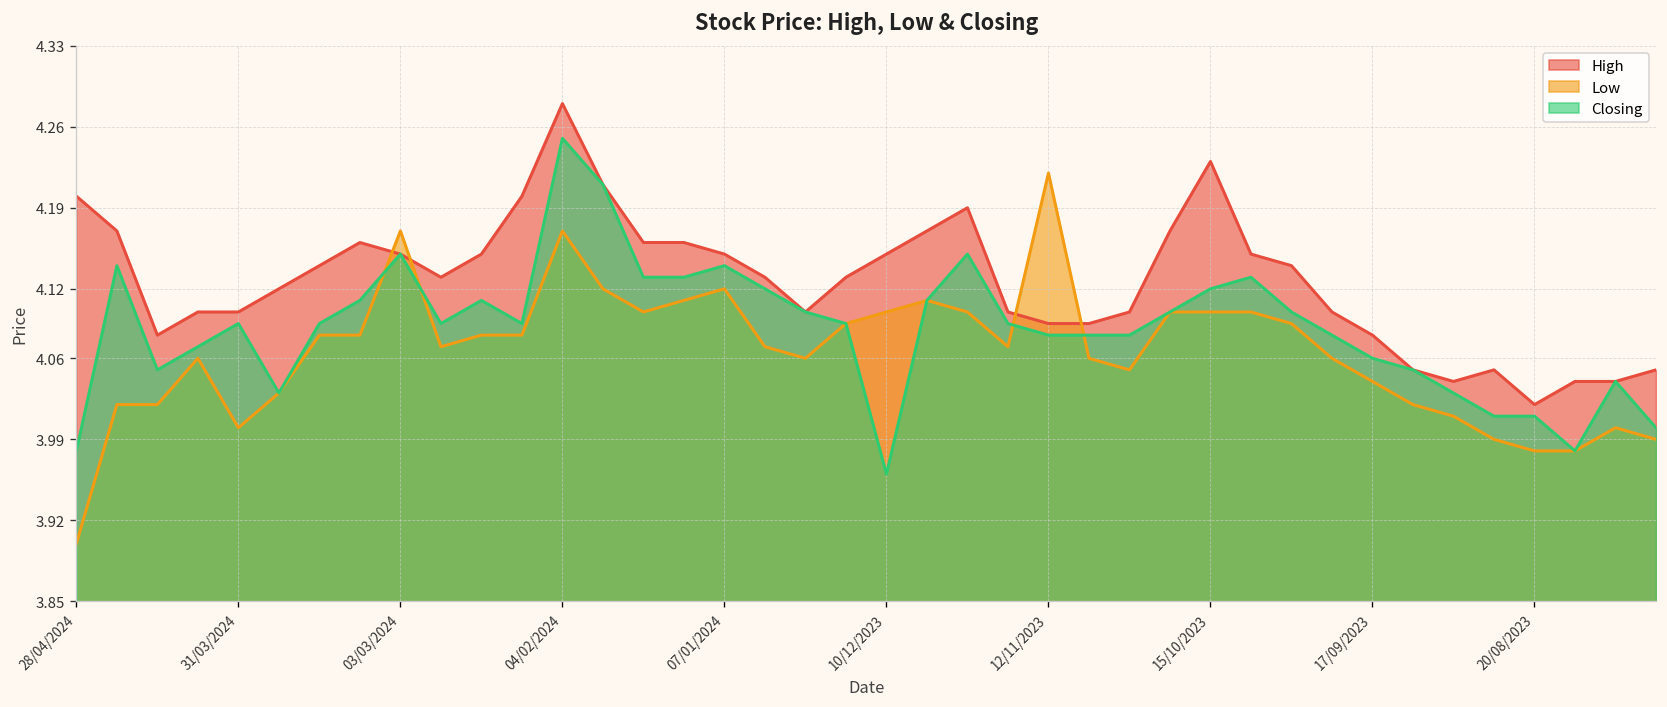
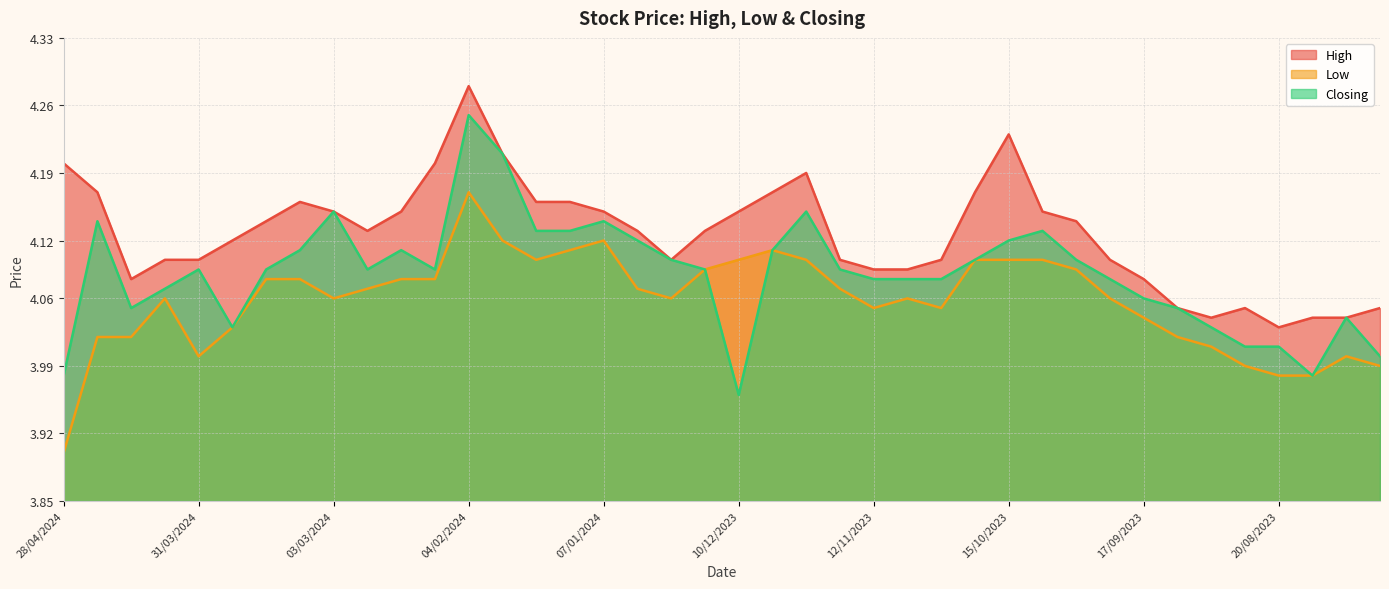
Low, 03/03/2024: 4.17 -> 4.06
Low, 12/11/2023: 4.22 -> 4.05
High, 20/08/2023: 4.02 -> 4.03
